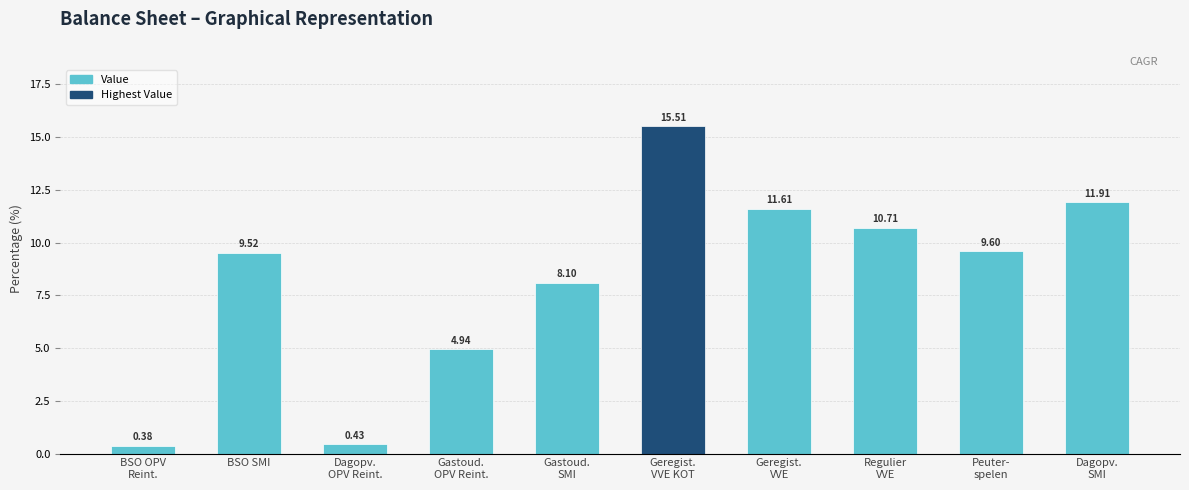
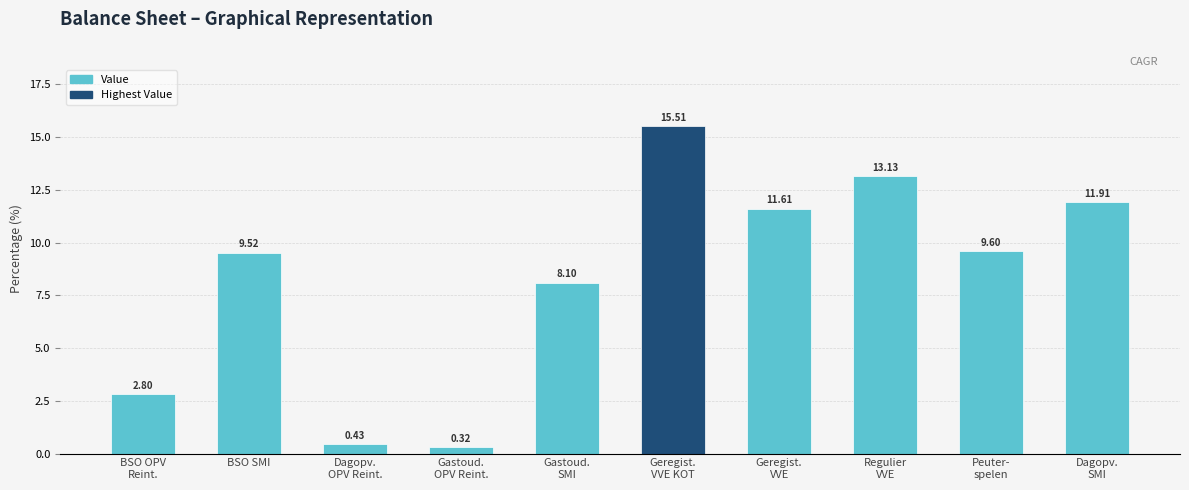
BSO OPV Reint.: 0.38 -> 2.80
Gastoud. OPV Reint.: 4.94 -> 0.32
Regulier VVE: 10.71 -> 13.13
